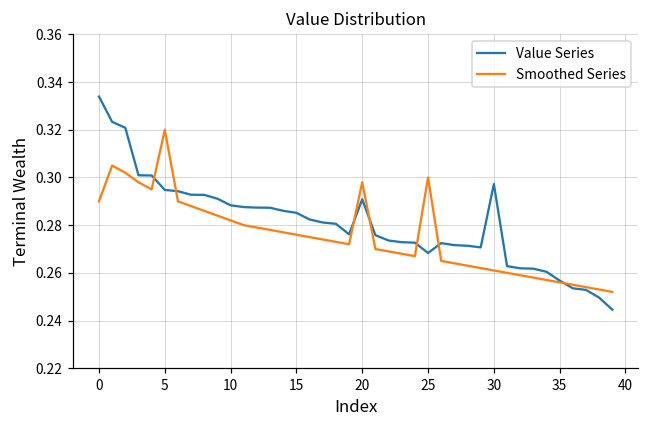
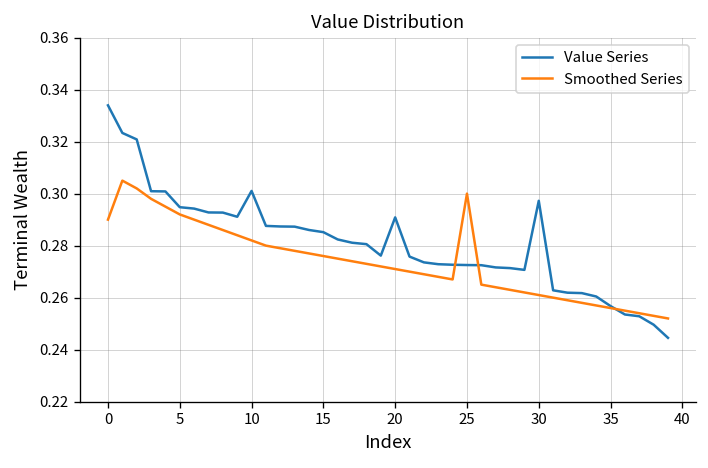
Smoothed Series, 5: 0.320 -> 0.292
Value Series, 10: 0.288 -> 0.301
Smoothed Series, 20: 0.298 -> 0.271
Value Series, 25: 0.268 -> 0.273
